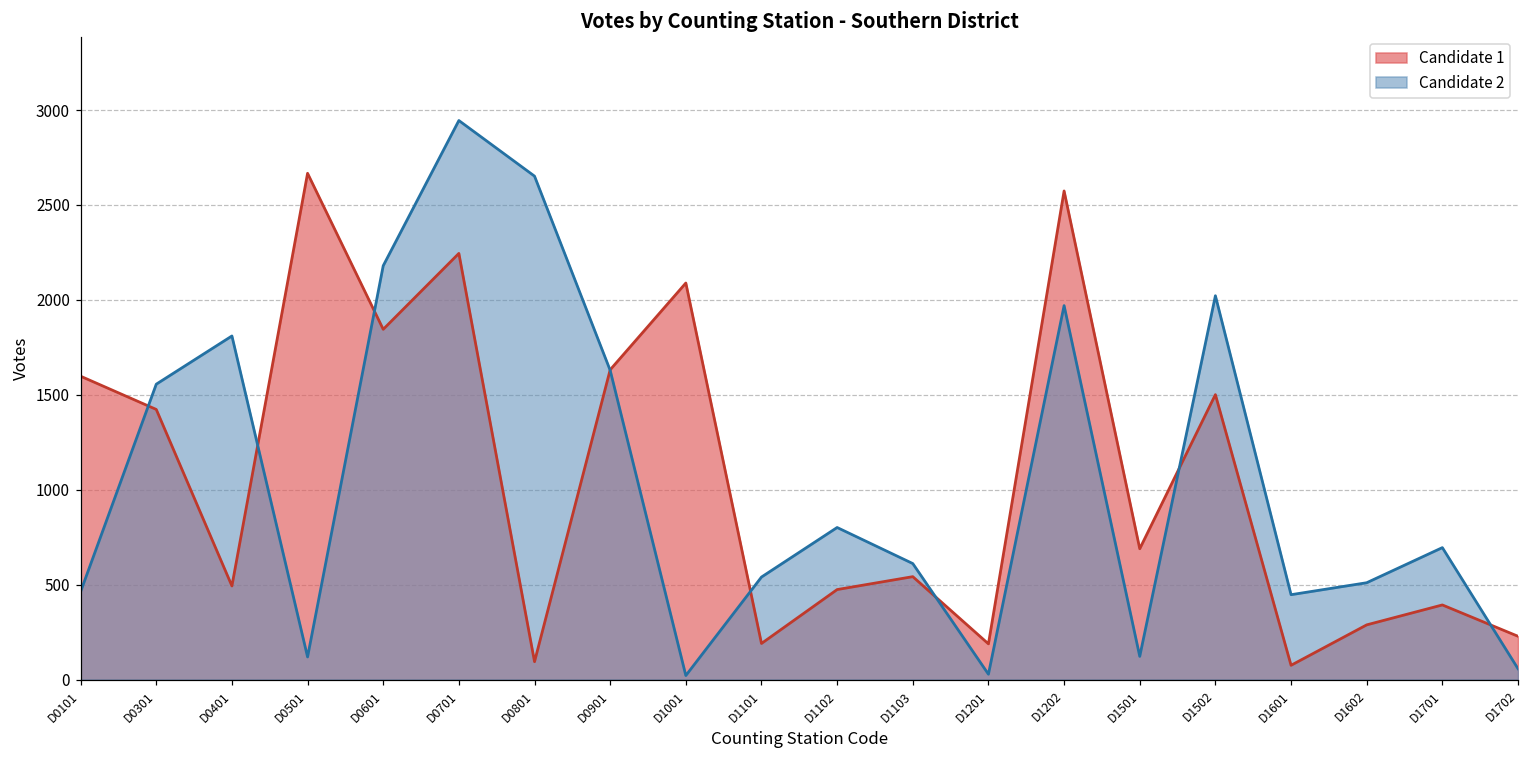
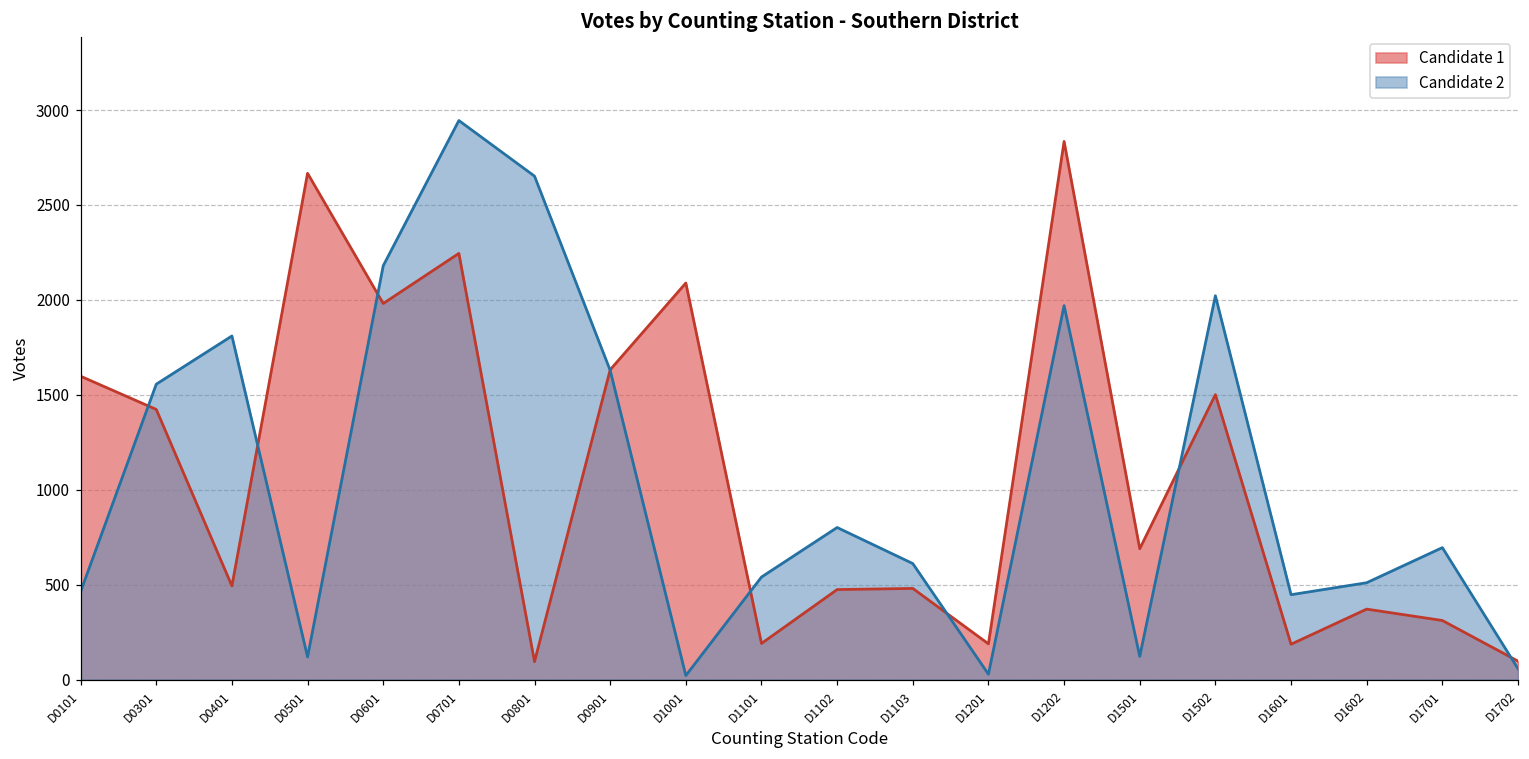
Candidate 1, D0601: 1850 -> 1980
Candidate 1, D1103: 540 -> 480
Candidate 1, D1202: 2570 -> 2840
Candidate 1, D1601: 80 -> 190
Candidate 1, D1602: 290 -> 370
Candidate 1, D1701: 390 -> 310
Candidate 1, D1702: 230 -> 100
